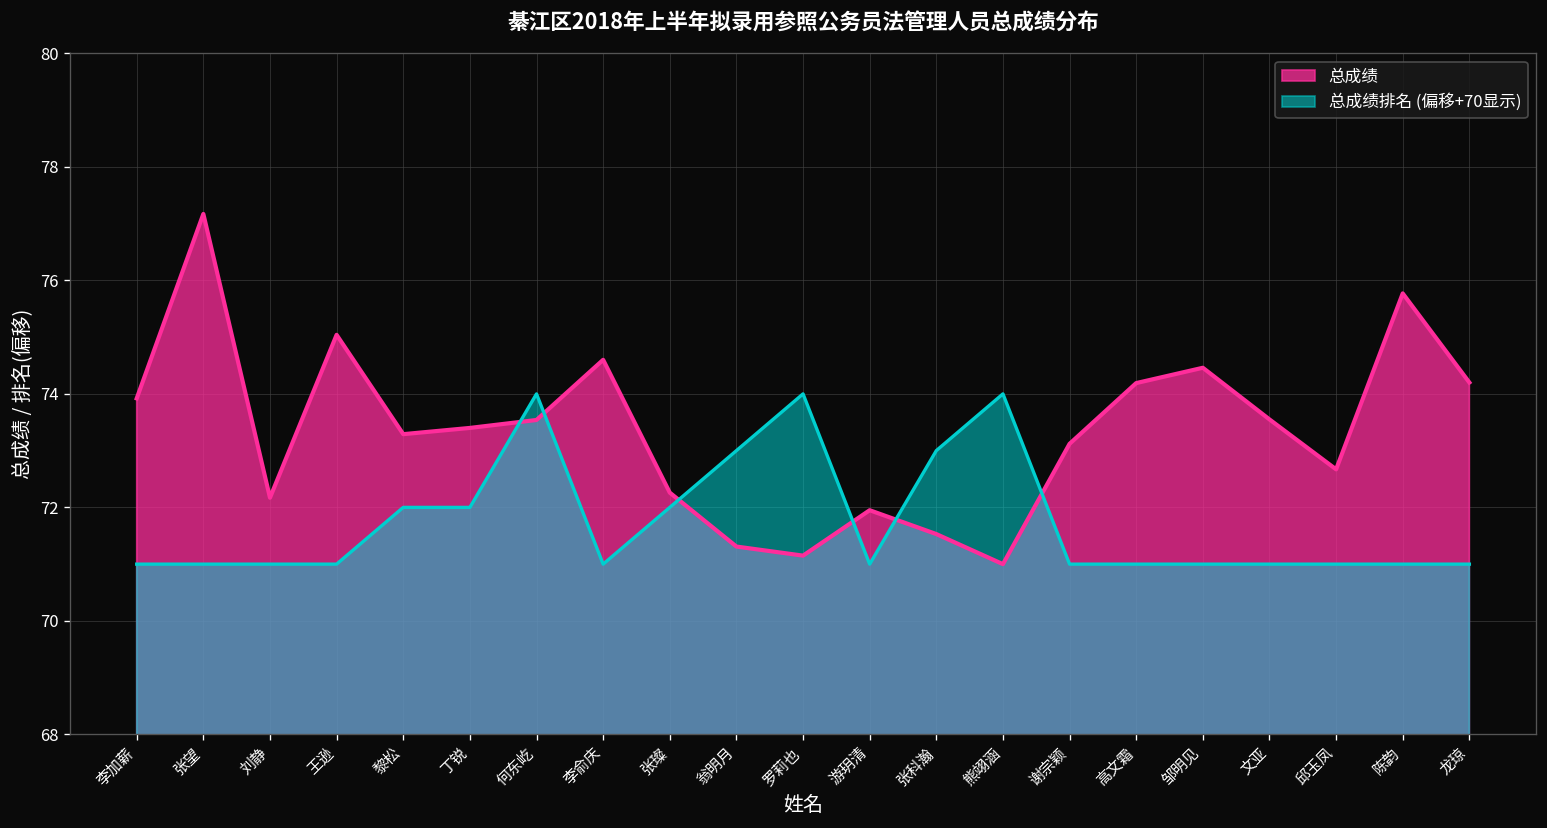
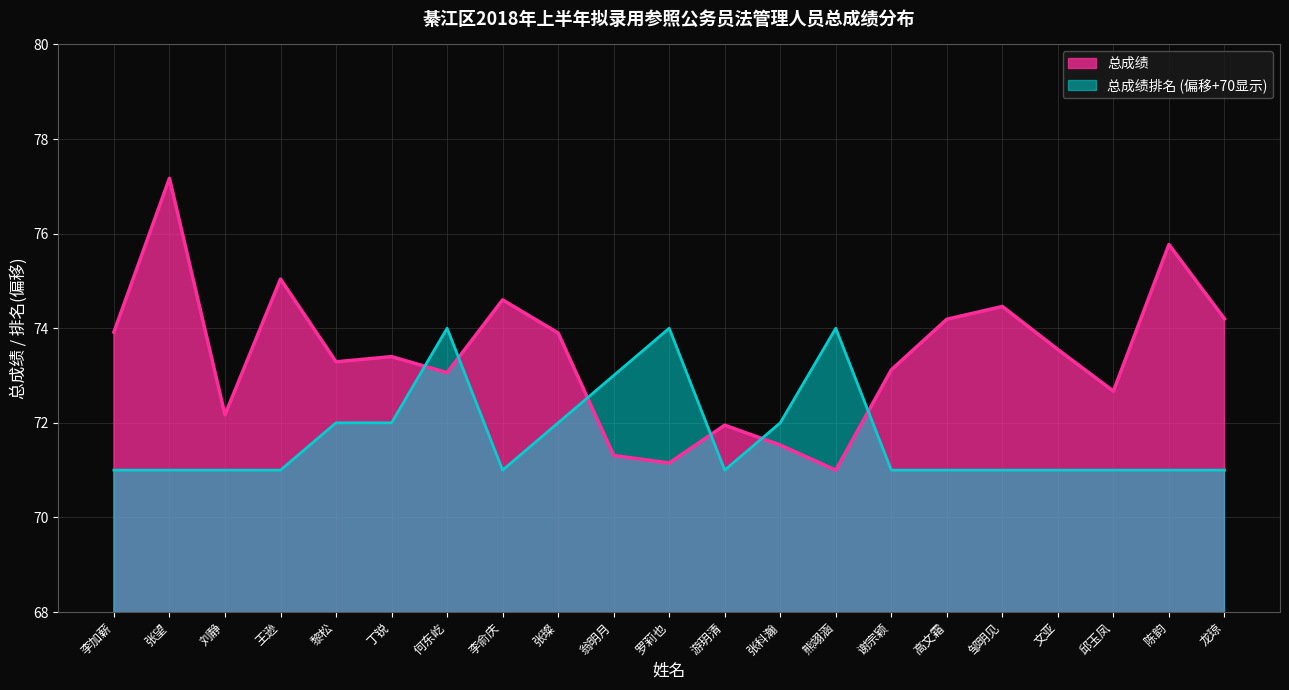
总成绩, 何东屹: 73.5 -> 73.1
总成绩, 张璨: 72.3 -> 73.9
总成绩排名 (偏移+70显示), 张科瀚: 73.0 -> 72.0
